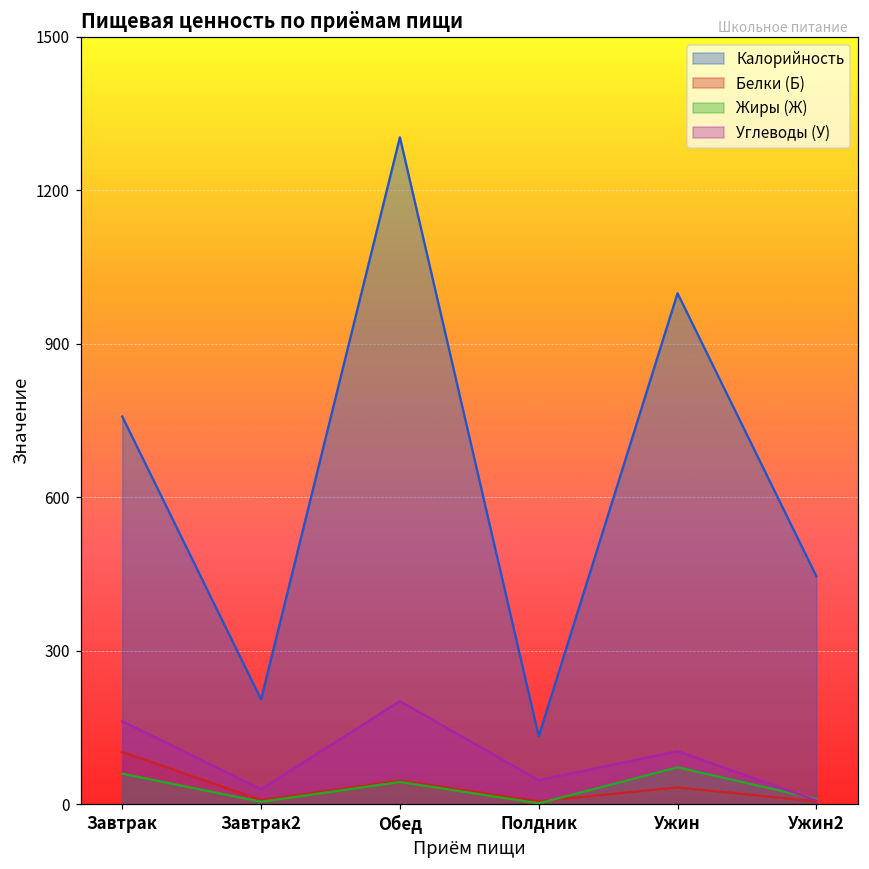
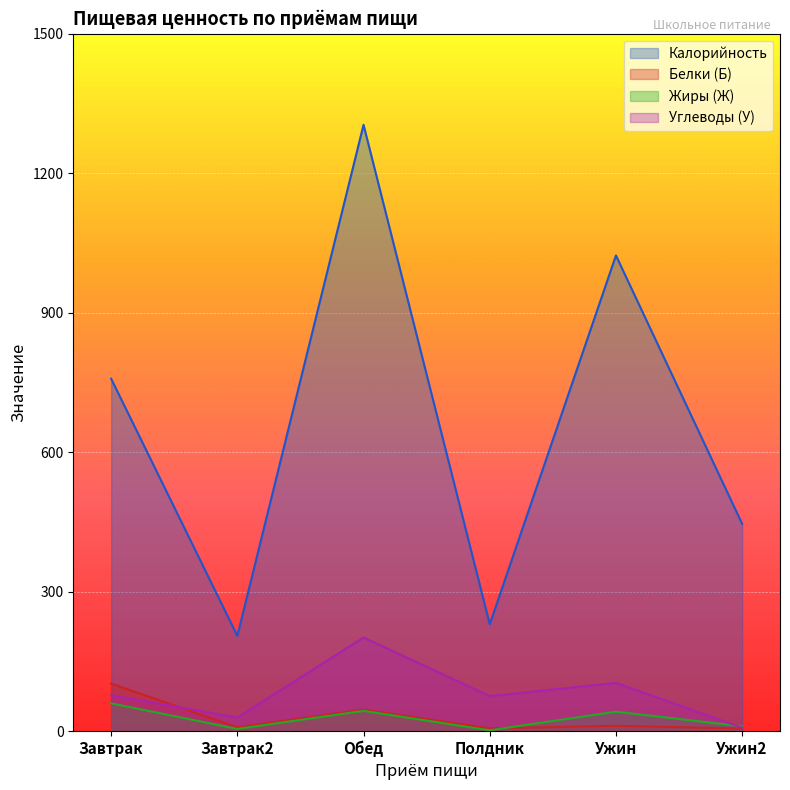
Углеводы (У), Завтрак: 160 -> 80
Калорийность, Полдник: 130 -> 230
Углеводы (У), Полдник: 50 -> 80
Калорийность, Ужин: 1000 -> 1020
Белки (Б), Ужин: 30 -> 10
Жиры (Ж), Ужин: 70 -> 40
